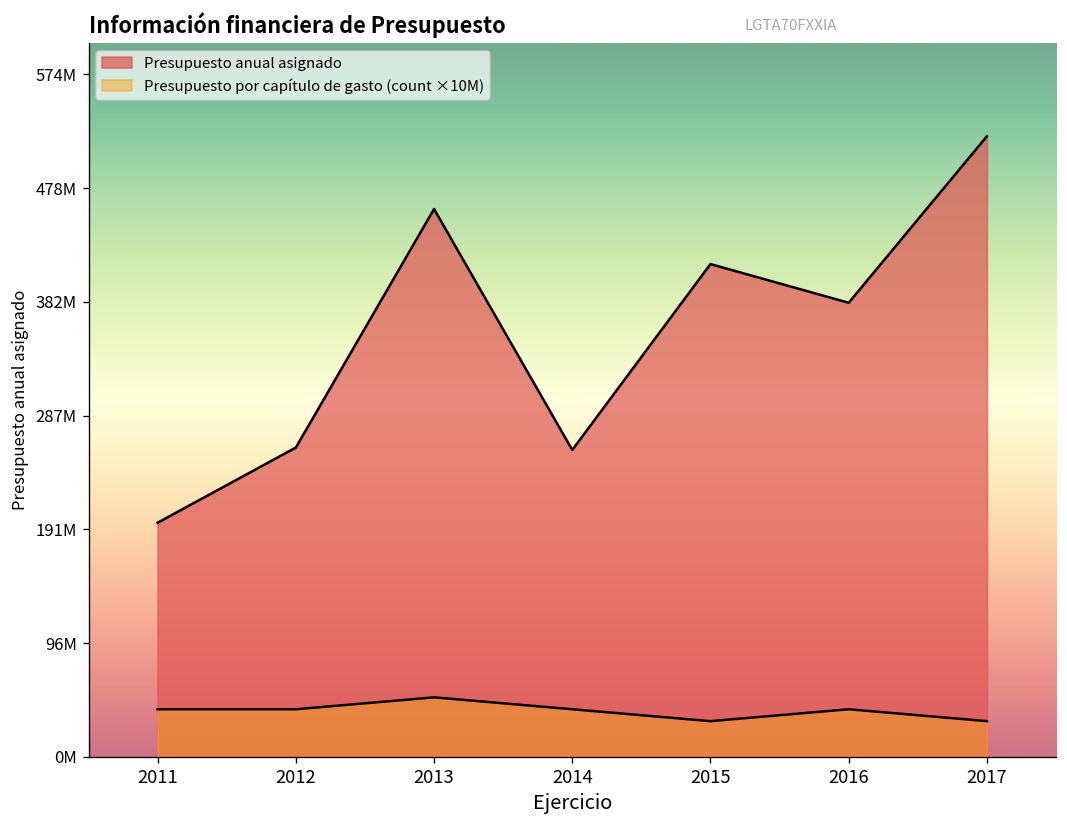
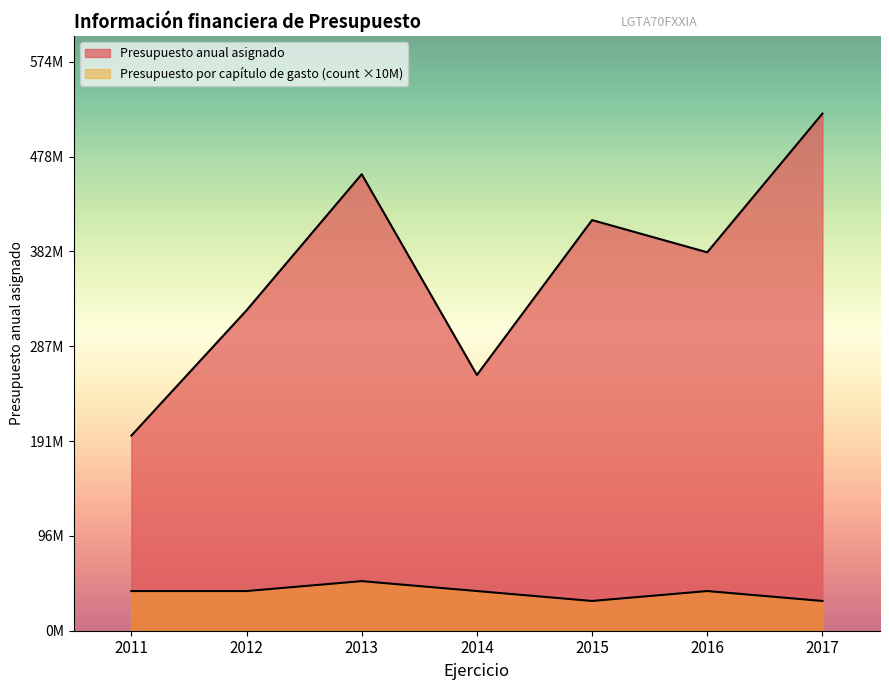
Presupuesto anual asignado, 2012: 260000000 -> 320000000
